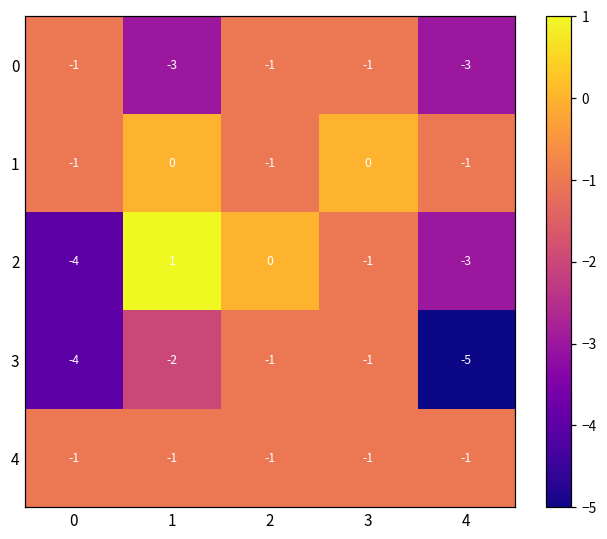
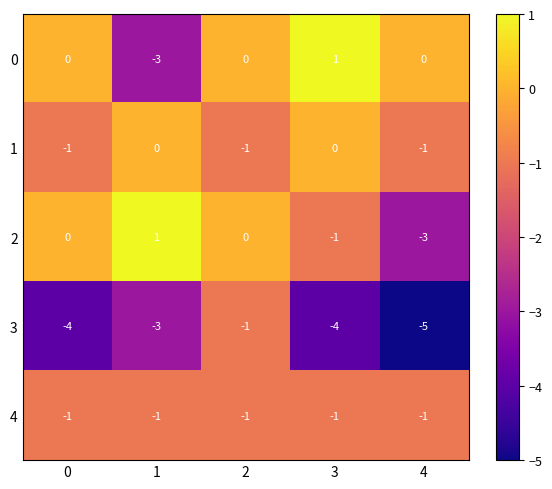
0, 0: -1 -> 0
0, 2: -1 -> 0
0, 3: -1 -> 1
0, 4: -3 -> 0
2, 0: -4 -> 0
3, 1: -2 -> -3
3, 3: -1 -> -4
